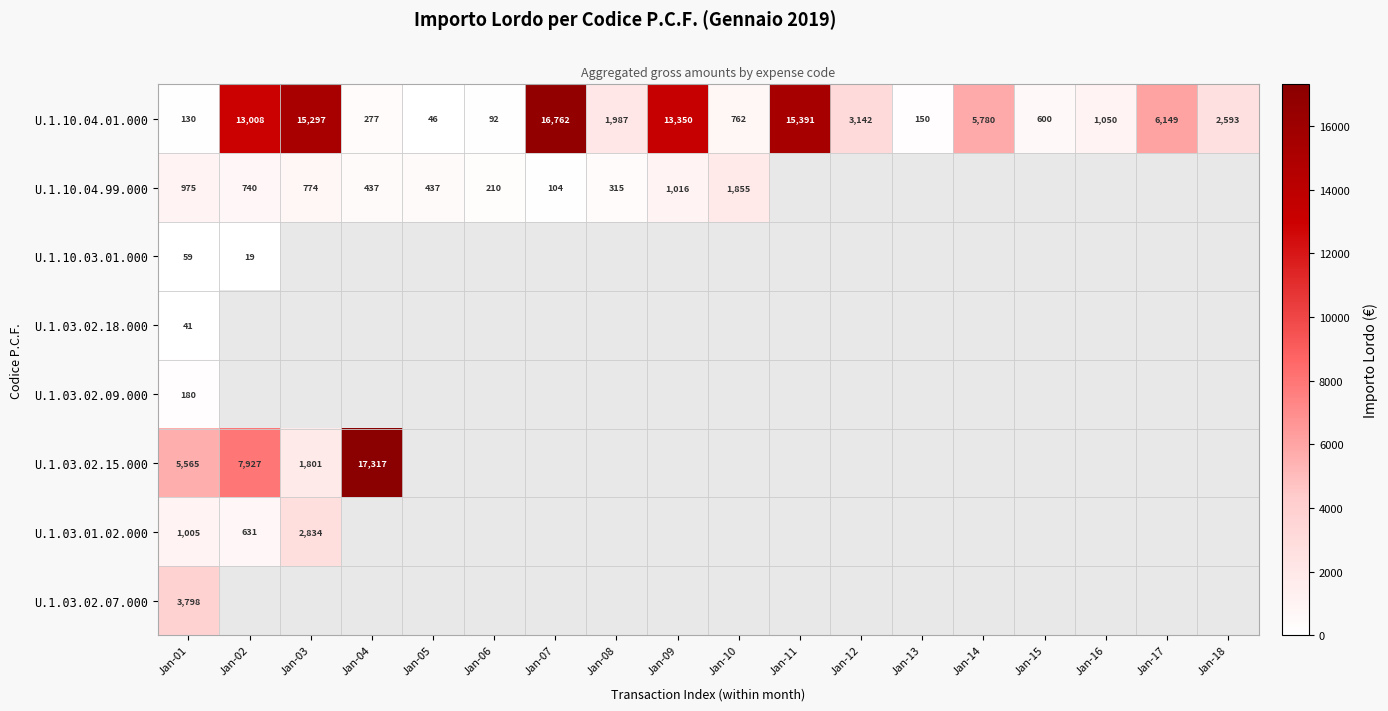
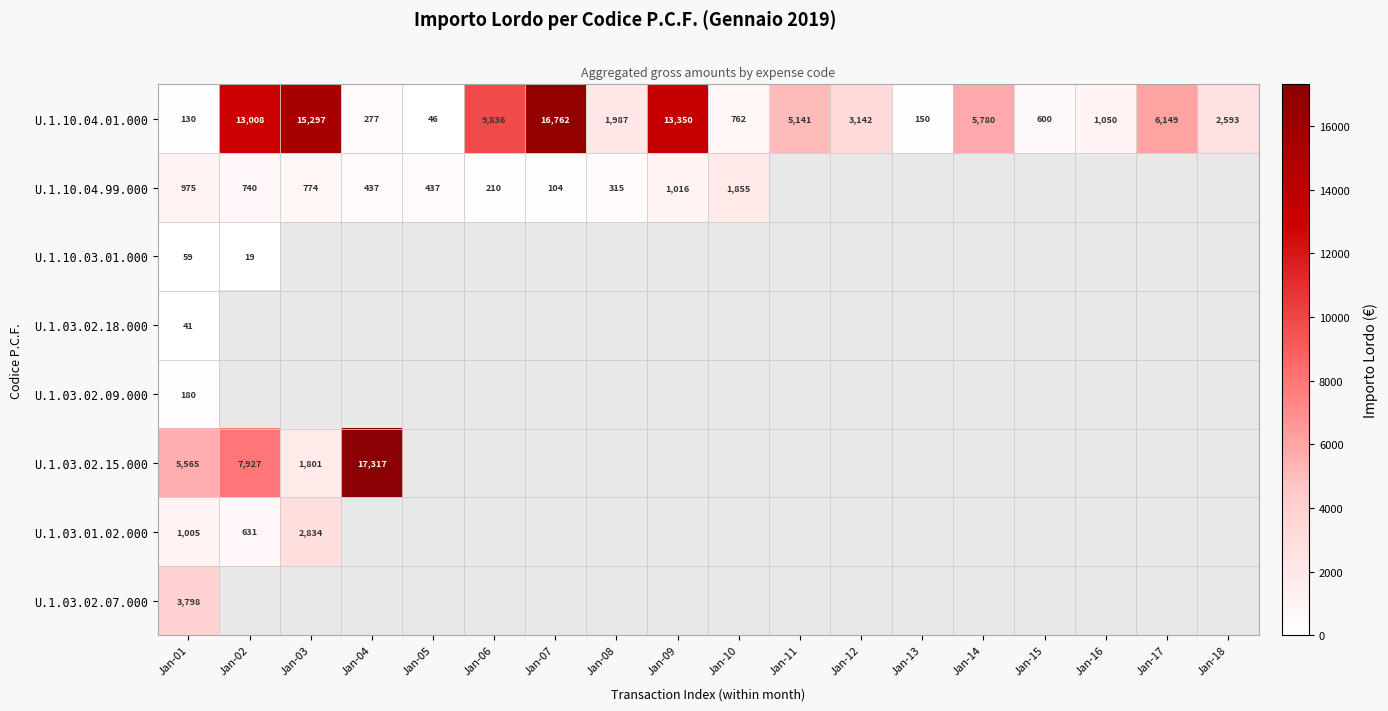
U.1.10.04.01.000, Jan-06: 92 -> 9,836
U.1.10.04.01.000, Jan-11: 15,391 -> 5,141
